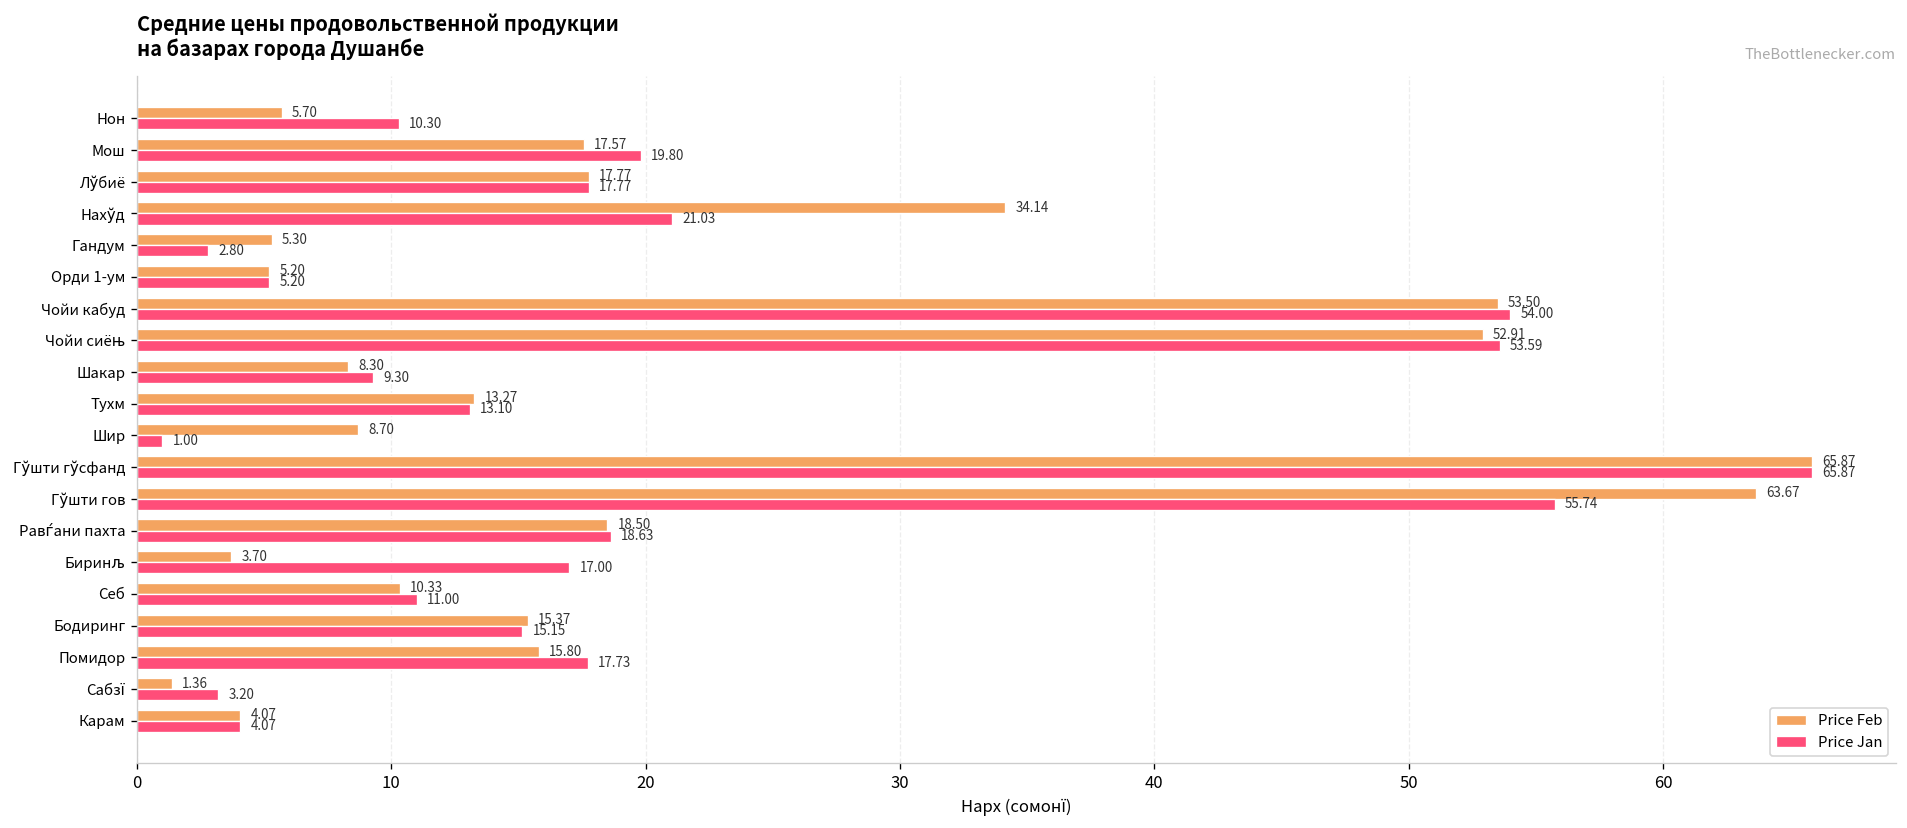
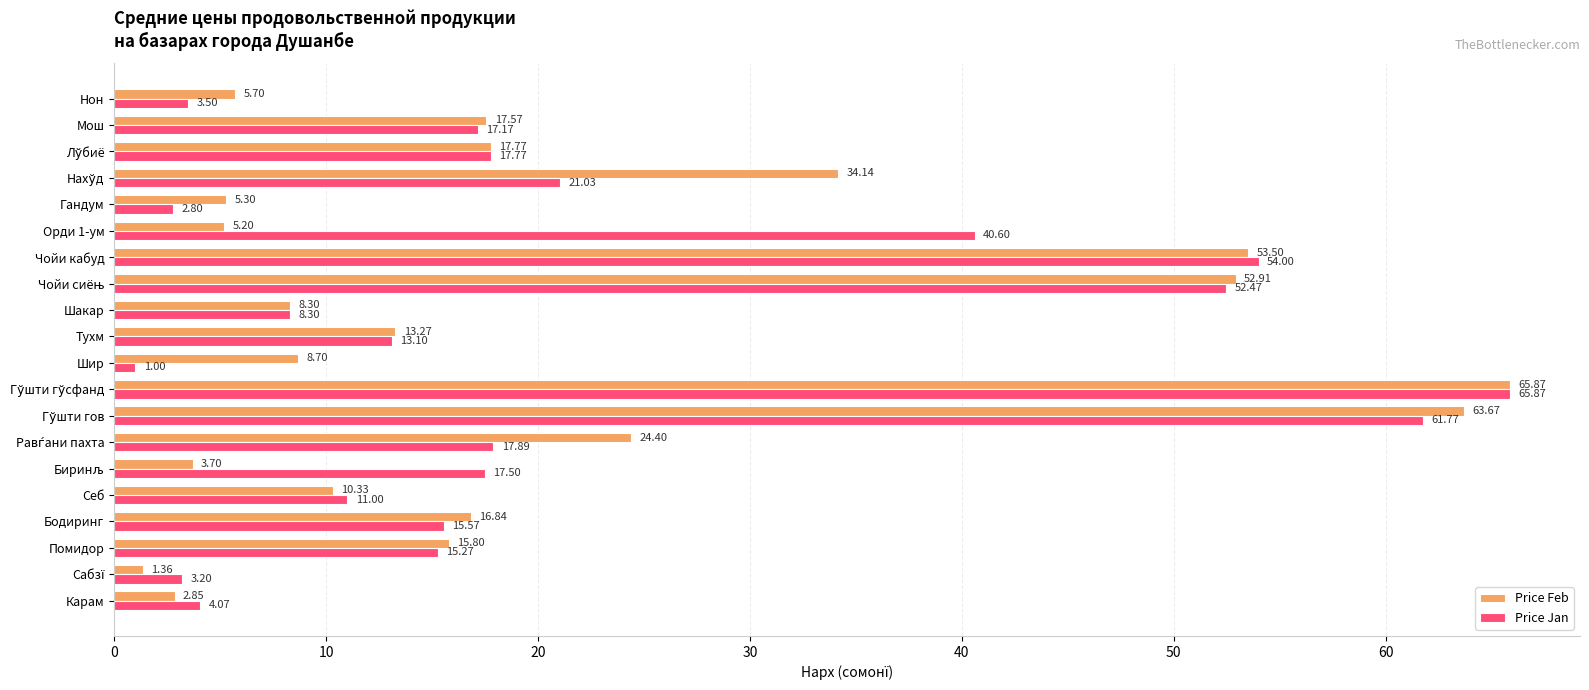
Price Jan, Нон: 10.30 -> 3.50
Price Jan, Мош: 19.80 -> 17.17
Price Jan, Орди 1-ум: 5.20 -> 40.60
Price Jan, Чойи сиёњ: 53.59 -> 52.47
Price Jan, Шакар: 9.30 -> 8.30
Price Jan, Гўшти гов: 55.74 -> 61.77
Price Feb, Равѓани пахта: 18.50 -> 24.40
Price Jan, Равѓани пахта: 18.63 -> 17.89
Price Jan, Биринљ: 17.00 -> 17.50
Price Feb, Бодиринг: 15.37 -> 16.84
Price Jan, Бодиринг: 15.15 -> 15.57
Price Jan, Помидор: 17.73 -> 15.27
Price Feb, Карам: 4.07 -> 2.85
